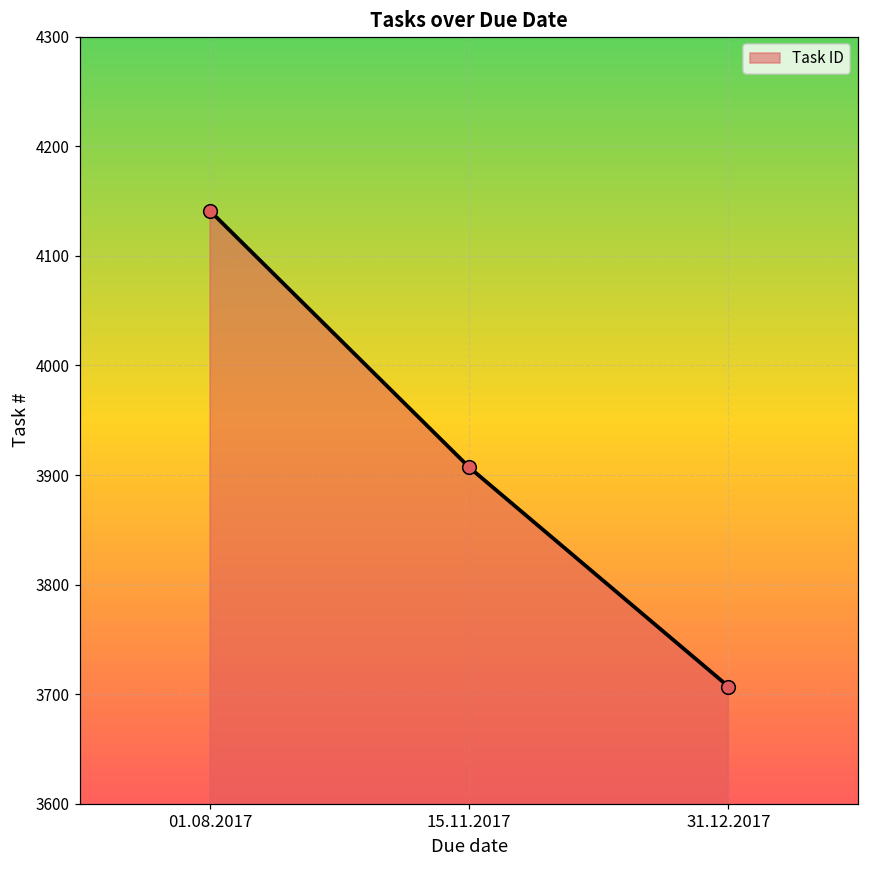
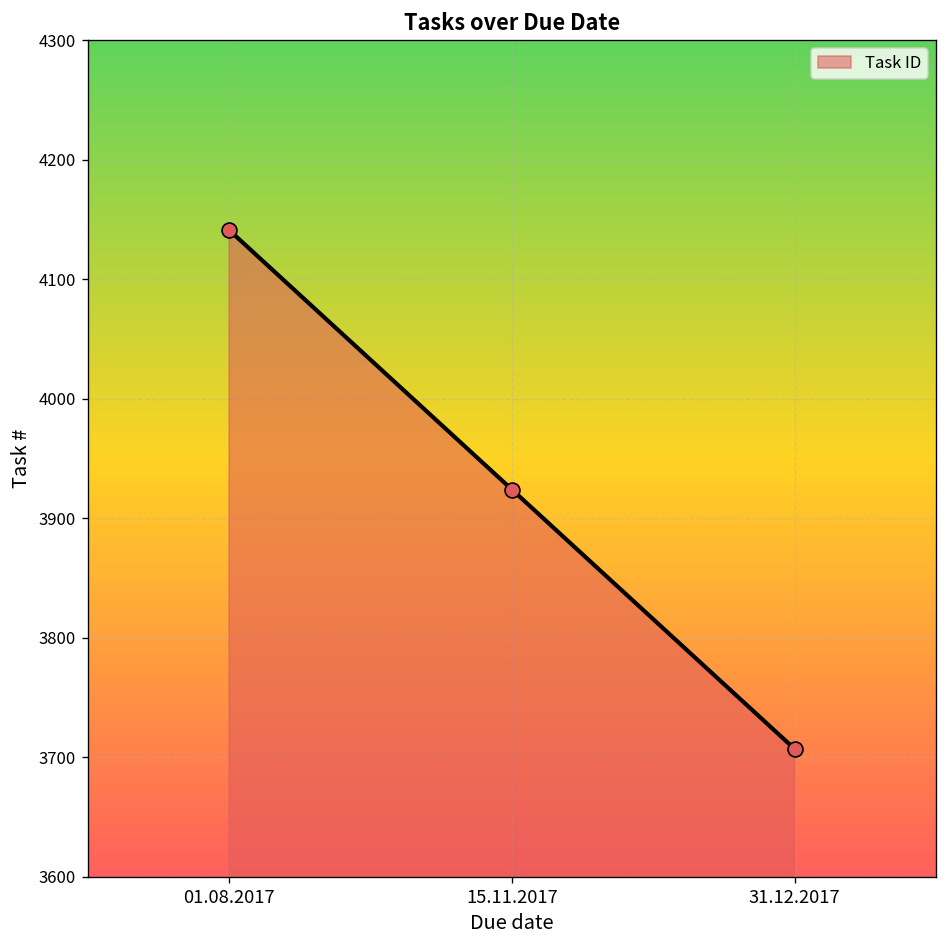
15.11.2017: 3910 -> 3920
